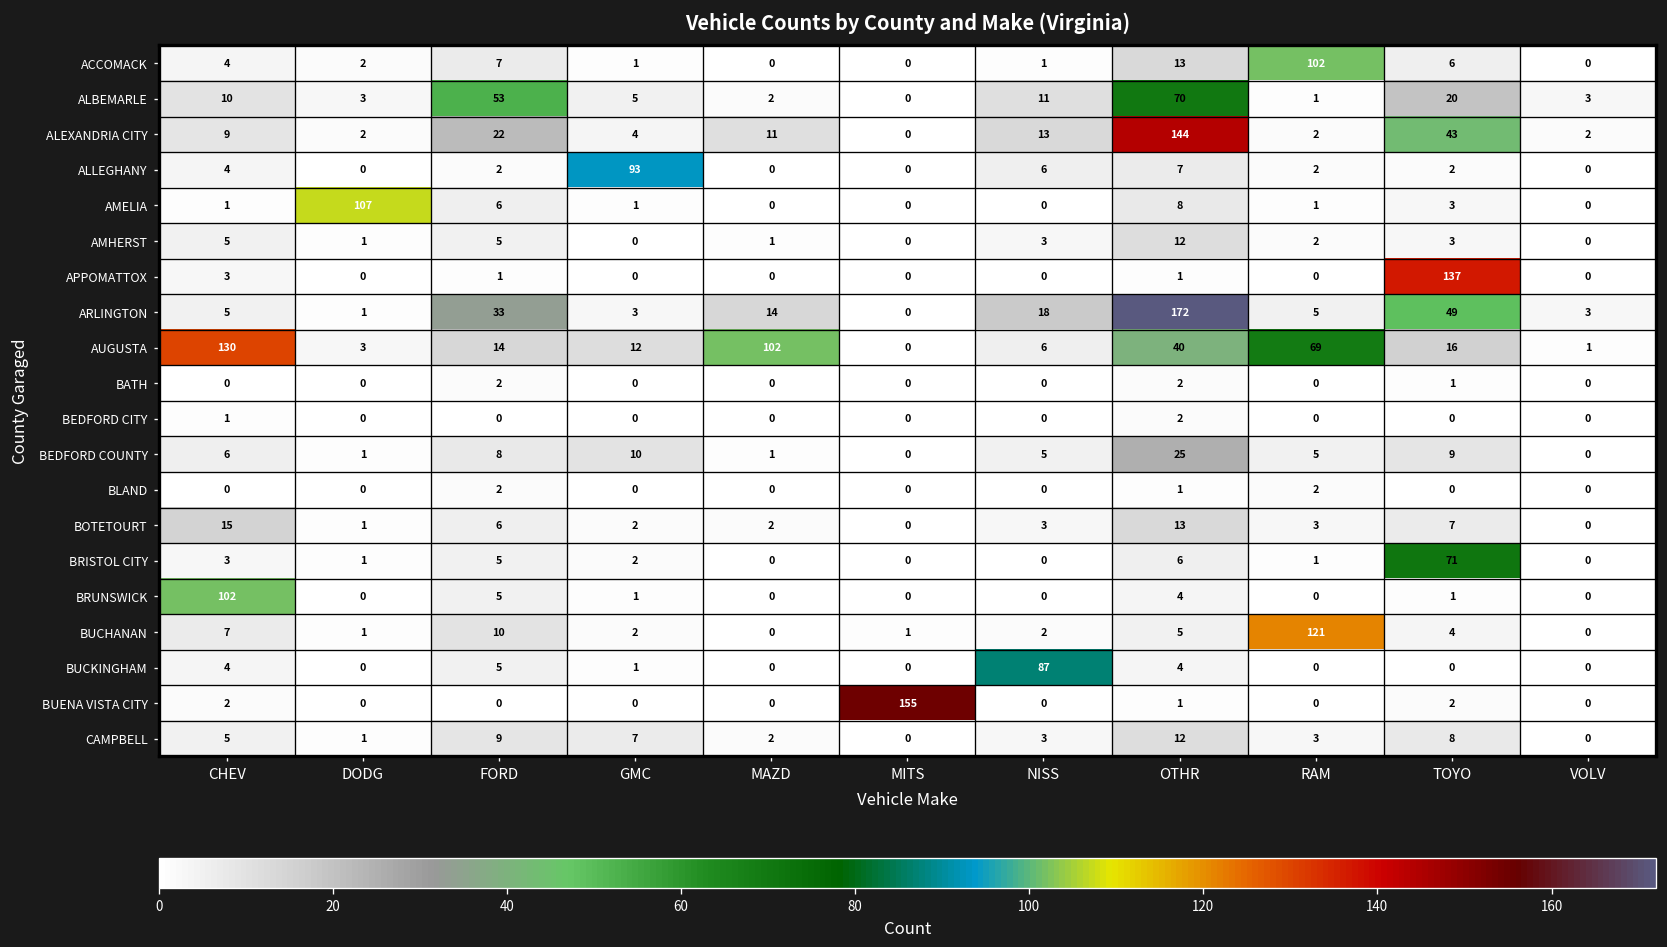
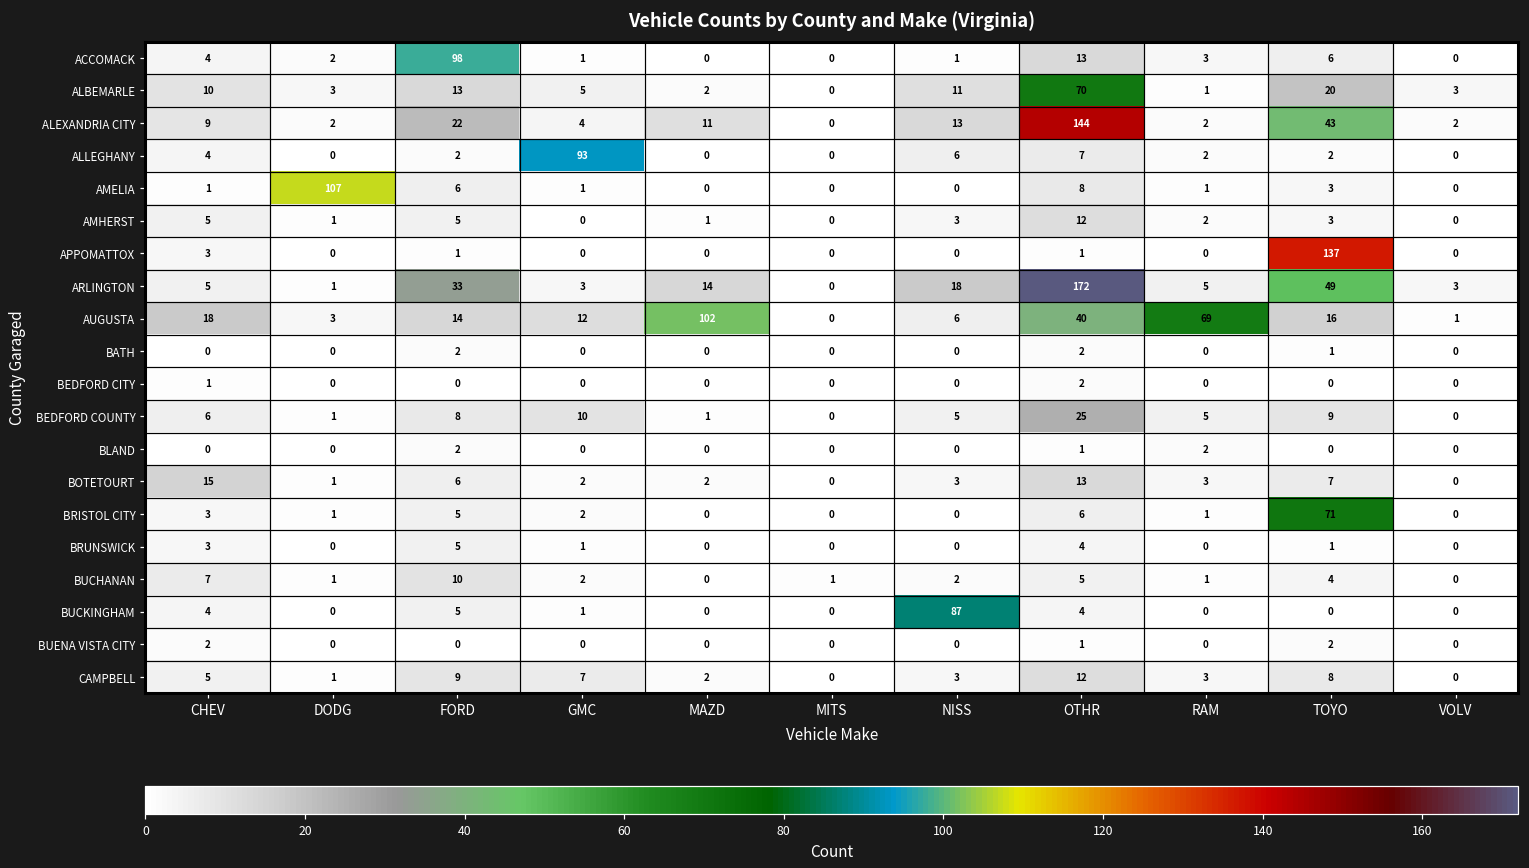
ACCOMACK, FORD: 7 -> 98
ACCOMACK, RAM: 102 -> 3
ALBEMARLE, FORD: 53 -> 13
AUGUSTA, CHEV: 130 -> 18
BRUNSWICK, CHEV: 102 -> 3
BUCHANAN, RAM: 121 -> 1
BUENA VISTA CITY, MITS: 155 -> 0
